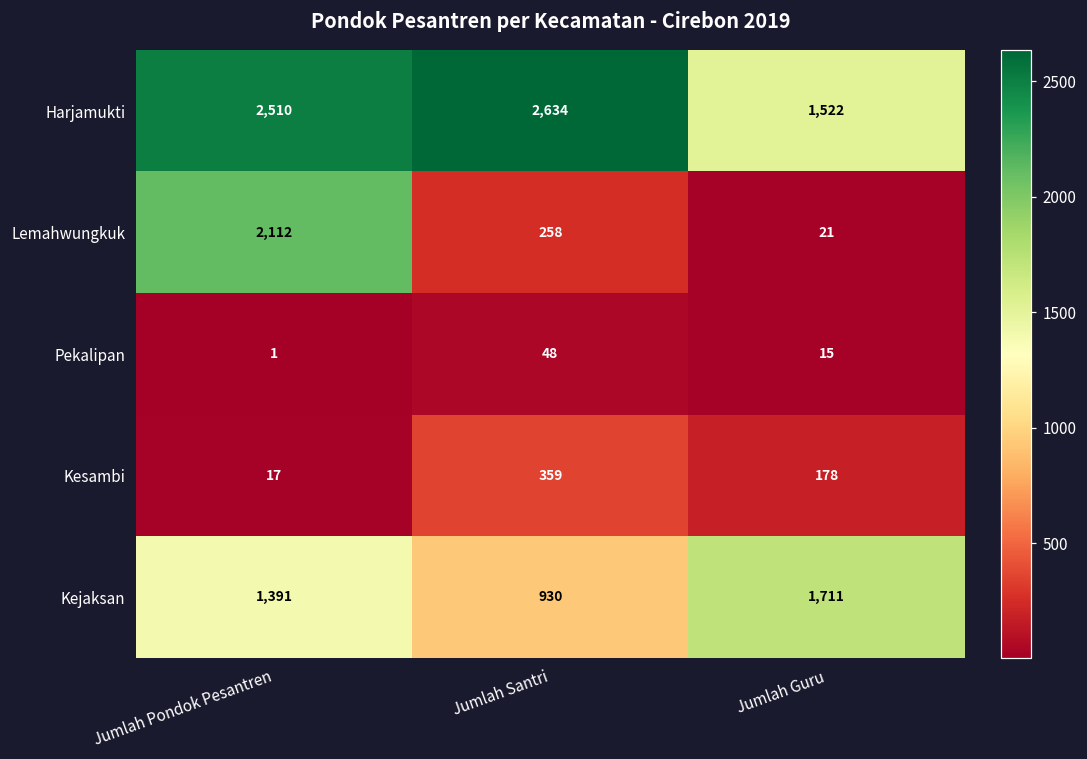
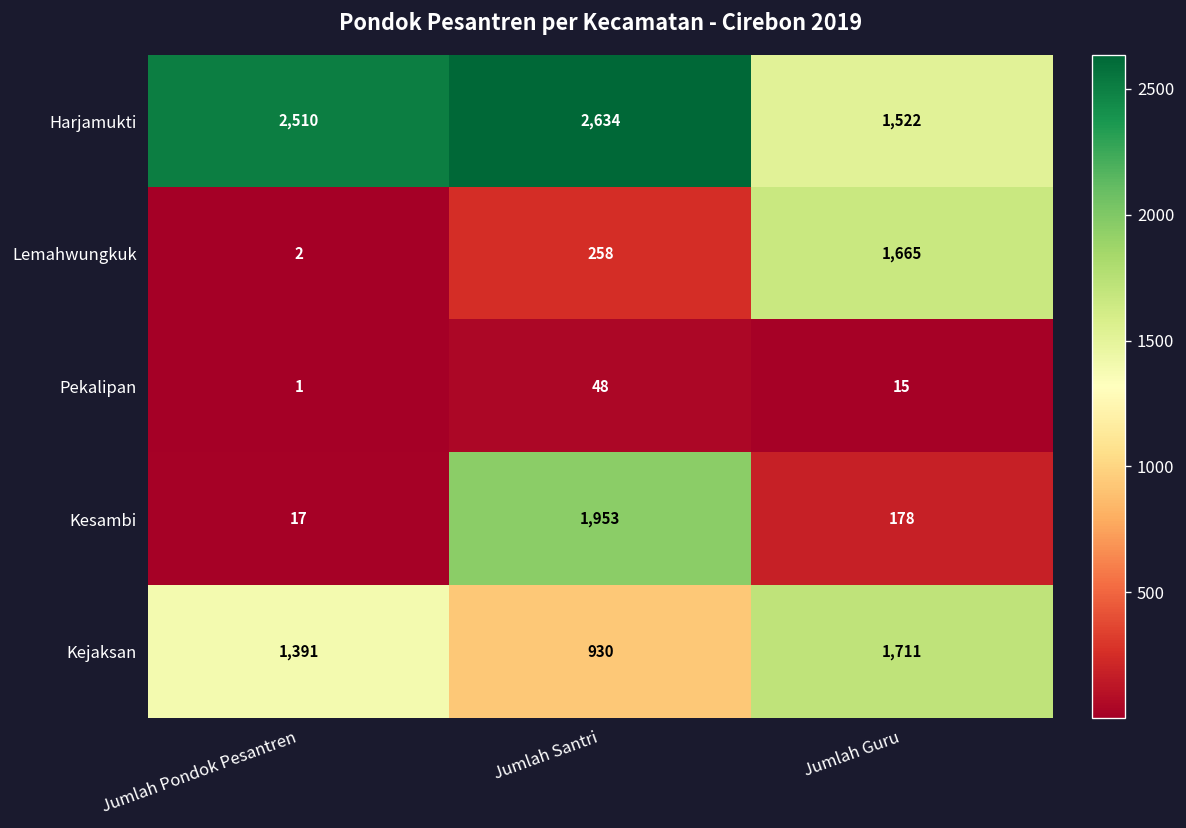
Lemahwungkuk, Jumlah Pondok Pesantren: 2,112 -> 2
Lemahwungkuk, Jumlah Guru: 21 -> 1,665
Kesambi, Jumlah Santri: 359 -> 1,953
